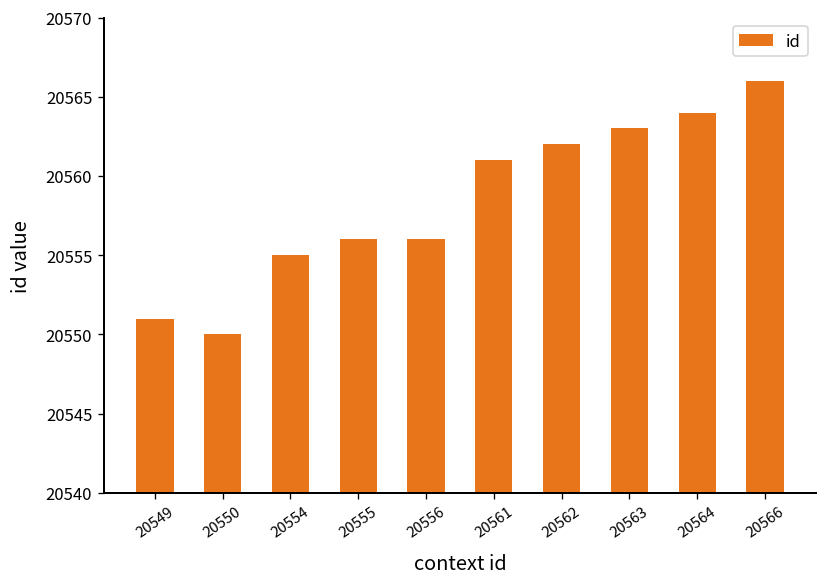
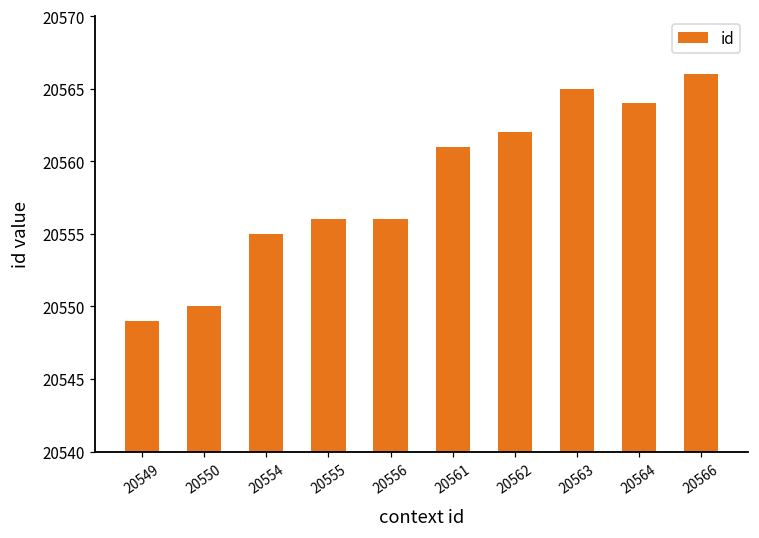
20549: 20551 -> 20549
20563: 20563 -> 20565
